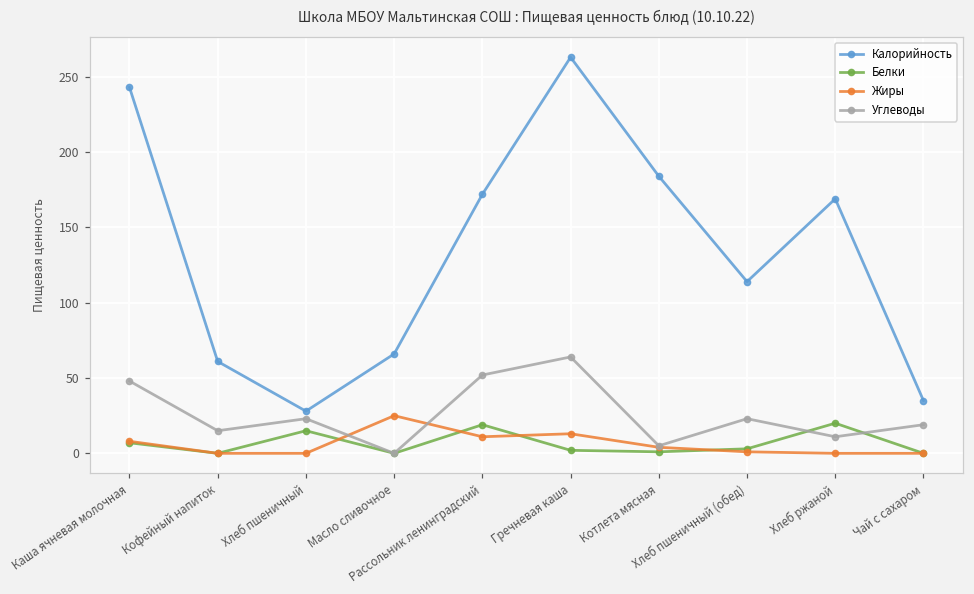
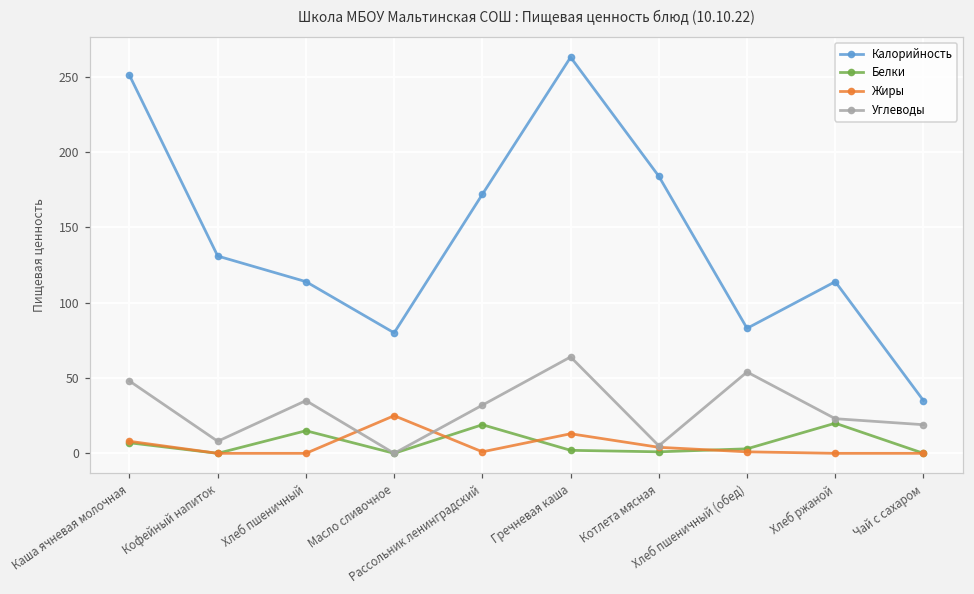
Калорийность, Каша ячневая молочная: 243 -> 251
Калорийность, Кофейный напиток: 61 -> 131
Углеводы, Кофейный напиток: 15 -> 8
Калорийность, Хлеб пшеничный: 28 -> 114
Углеводы, Хлеб пшеничный: 23 -> 35
Калорийность, Масло сливочное: 66 -> 80
Жиры, Рассольник ленинградский: 11 -> 1
Углеводы, Рассольник ленинградский: 52 -> 32
Калорийность, Хлеб пшеничный (обед): 114 -> 83
Углеводы, Хлеб пшеничный (обед): 23 -> 54
Калорийность, Хлеб ржаной: 169 -> 114
Углеводы, Хлеб ржаной: 11 -> 23
